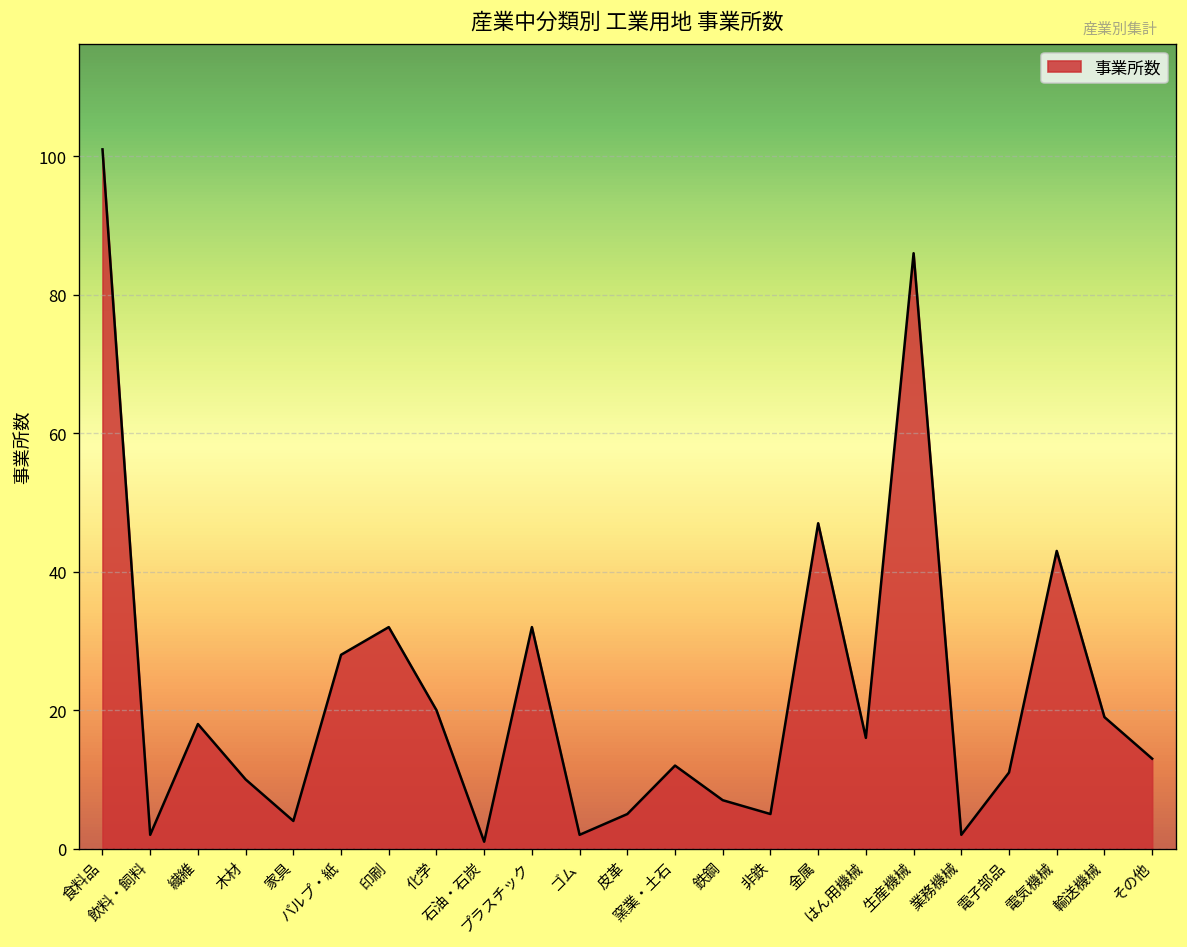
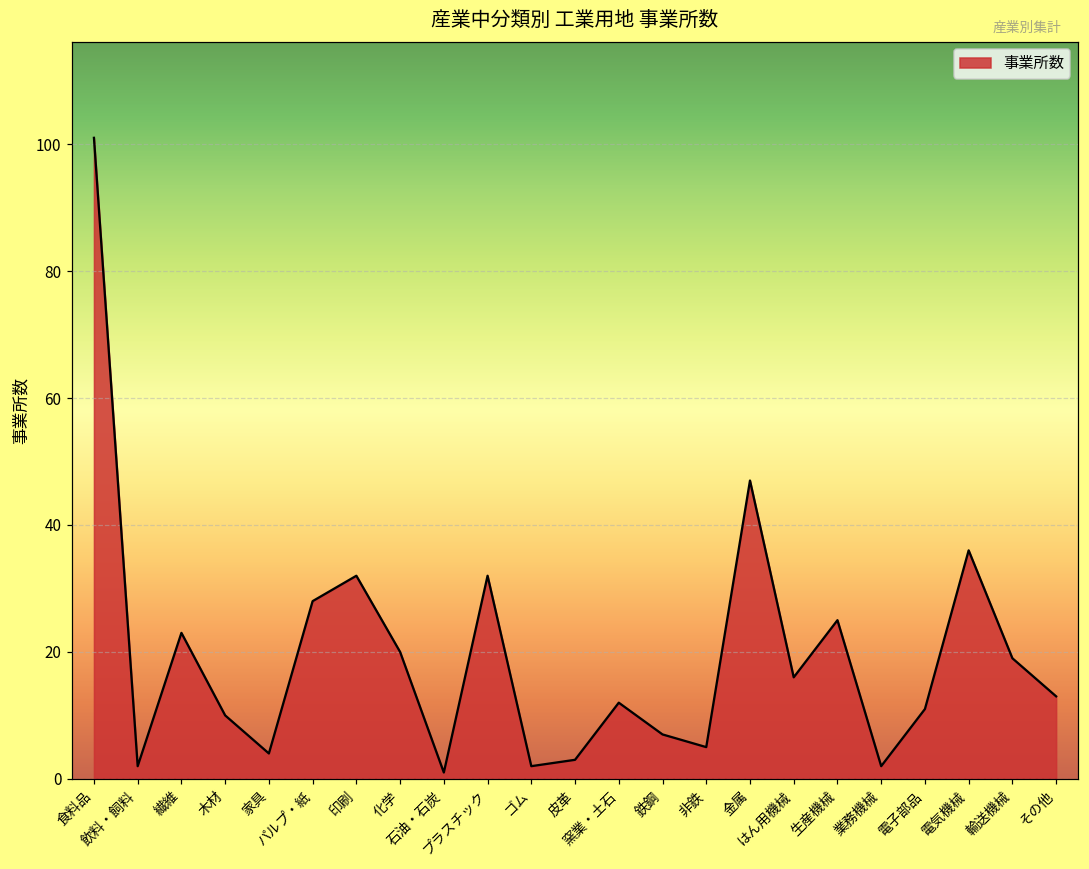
繊維: 18 -> 23
皮革: 5 -> 3
生産機械: 86 -> 25
電気機械: 43 -> 36
